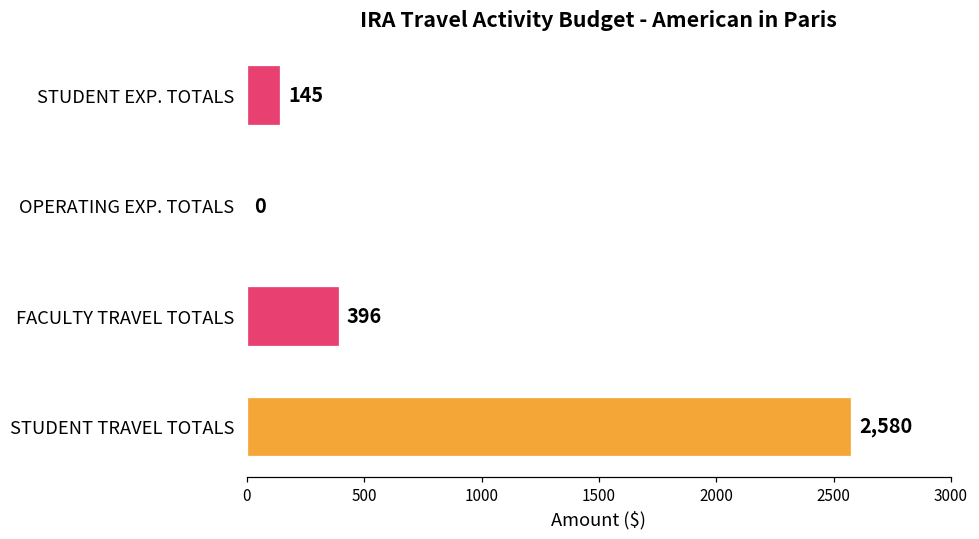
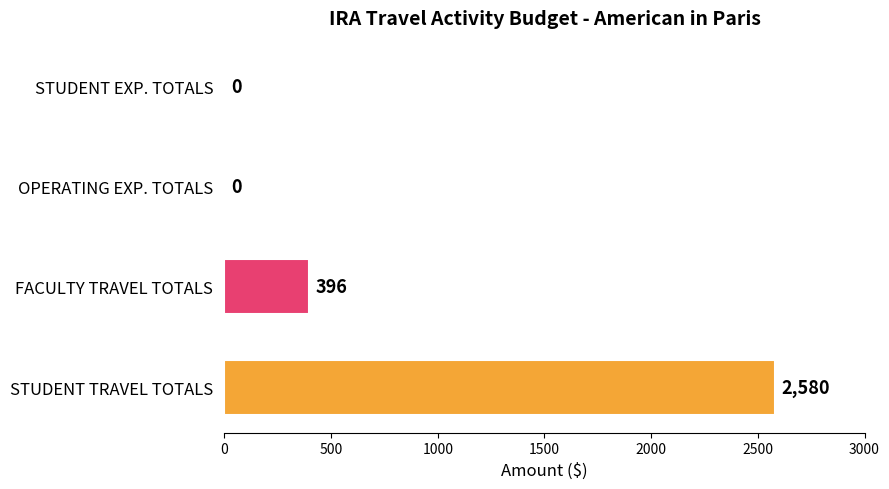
STUDENT EXP. TOTALS: 145 -> 0
